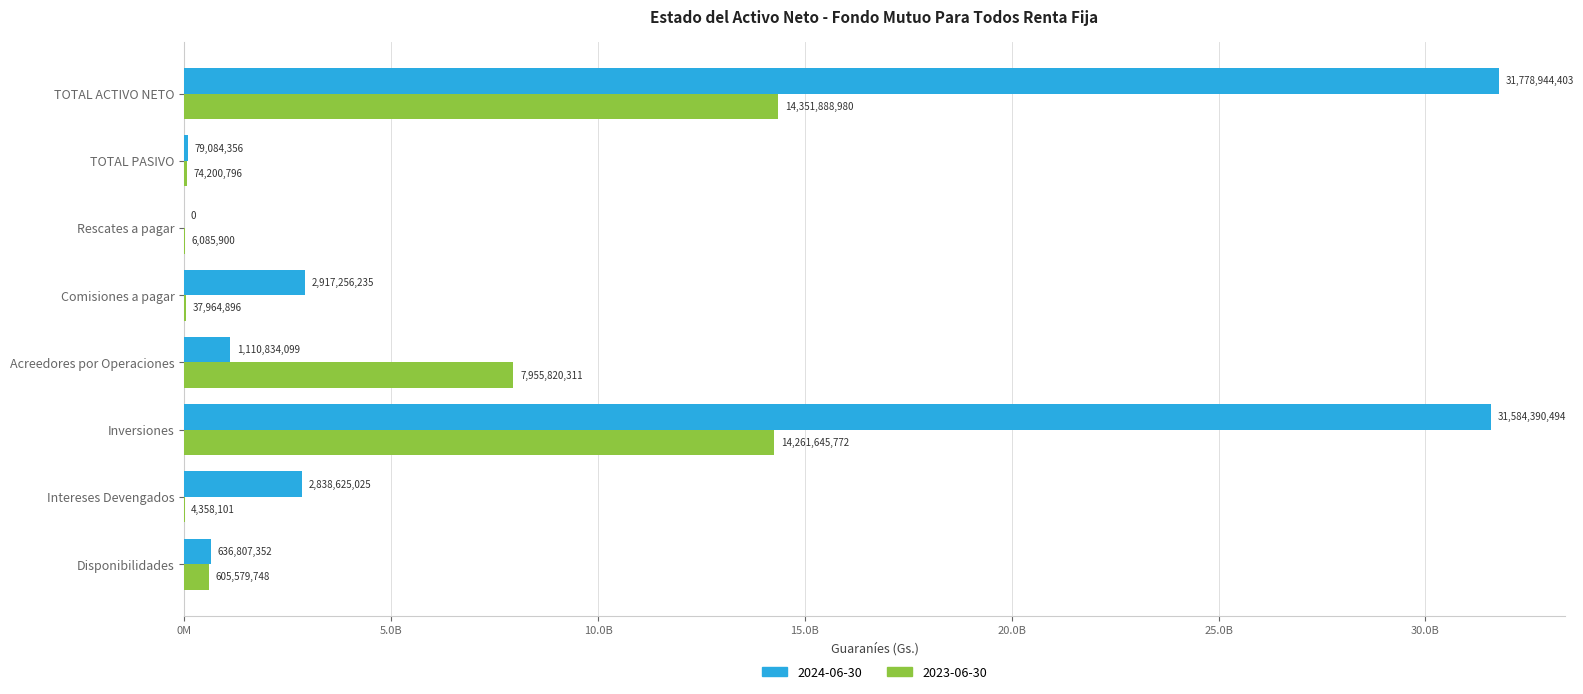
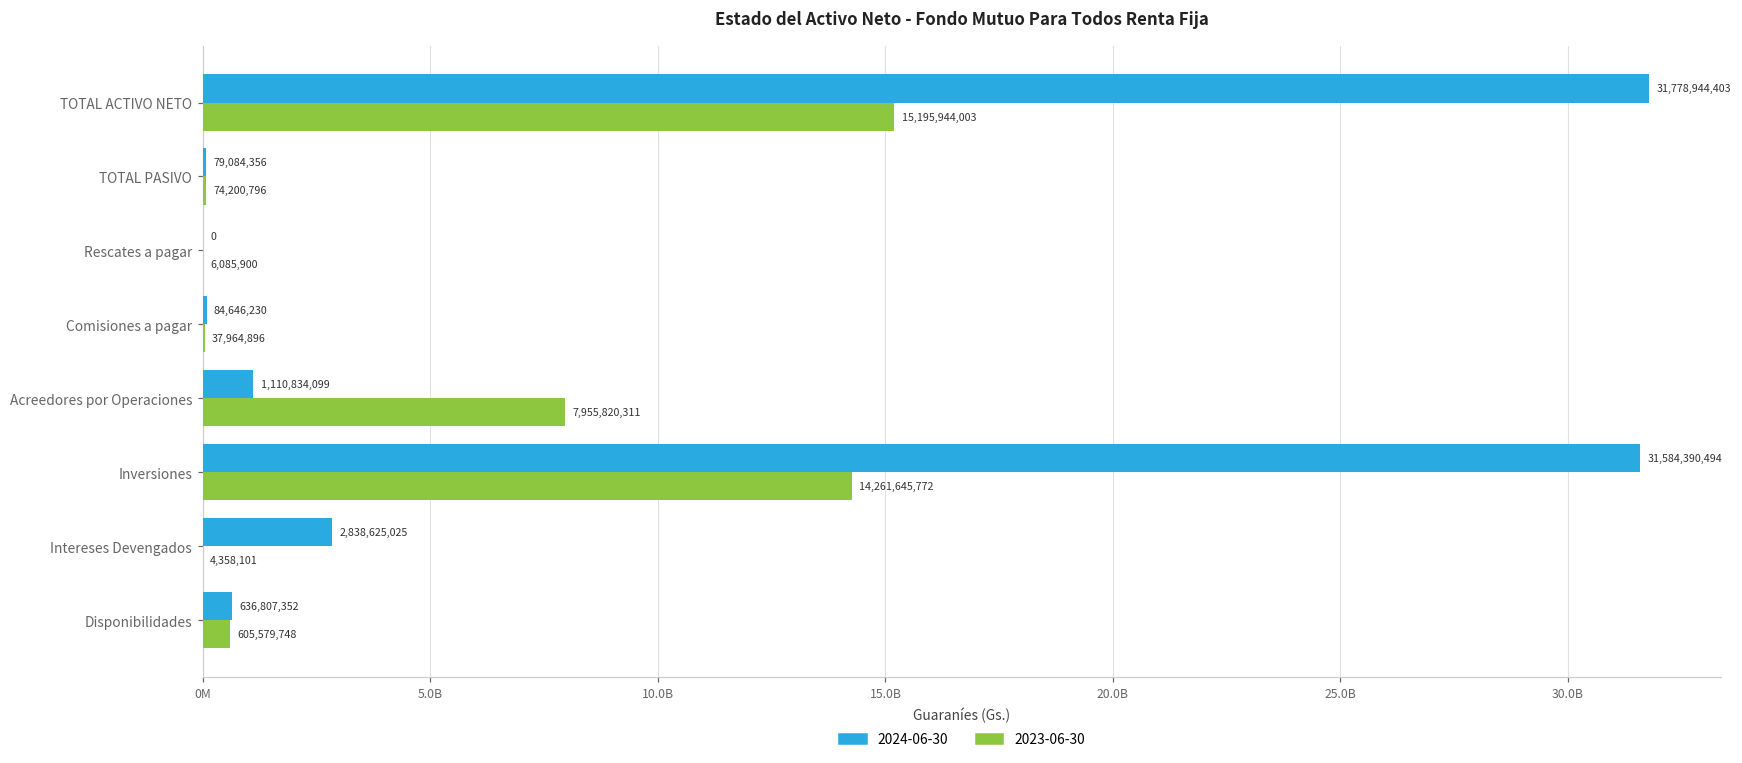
2023-06-30, TOTAL ACTIVO NETO: 14,351,888,980 -> 15,195,944,003
2024-06-30, Comisiones a pagar: 2,917,256,235 -> 84,646,230
